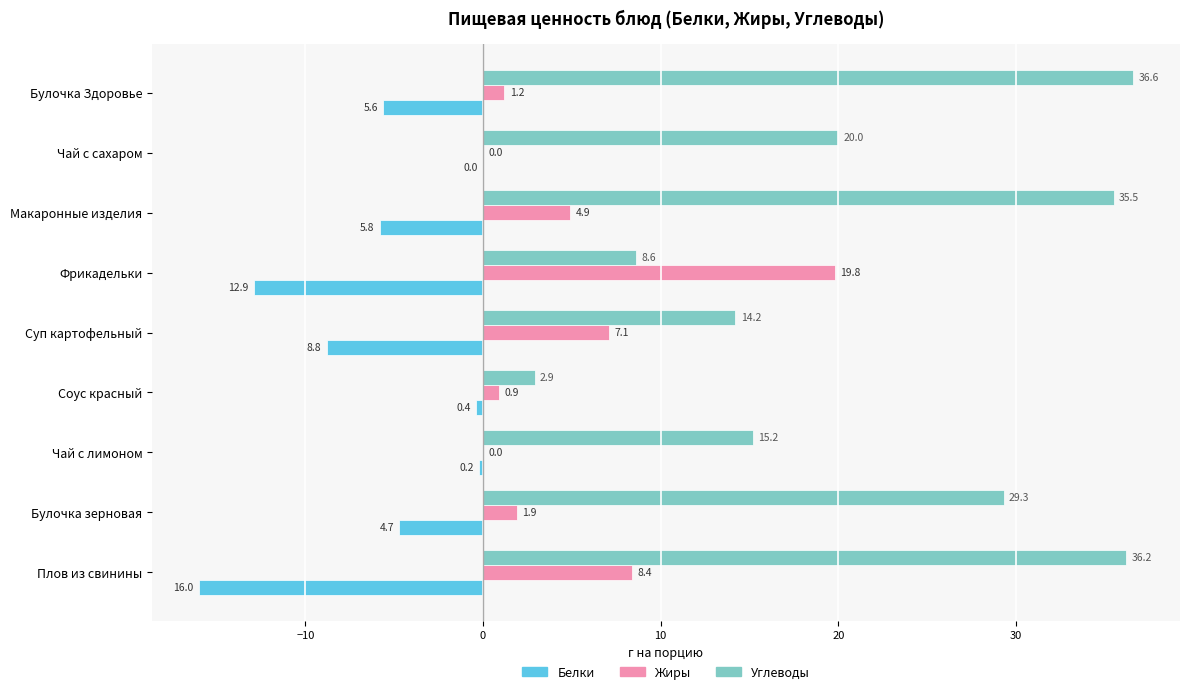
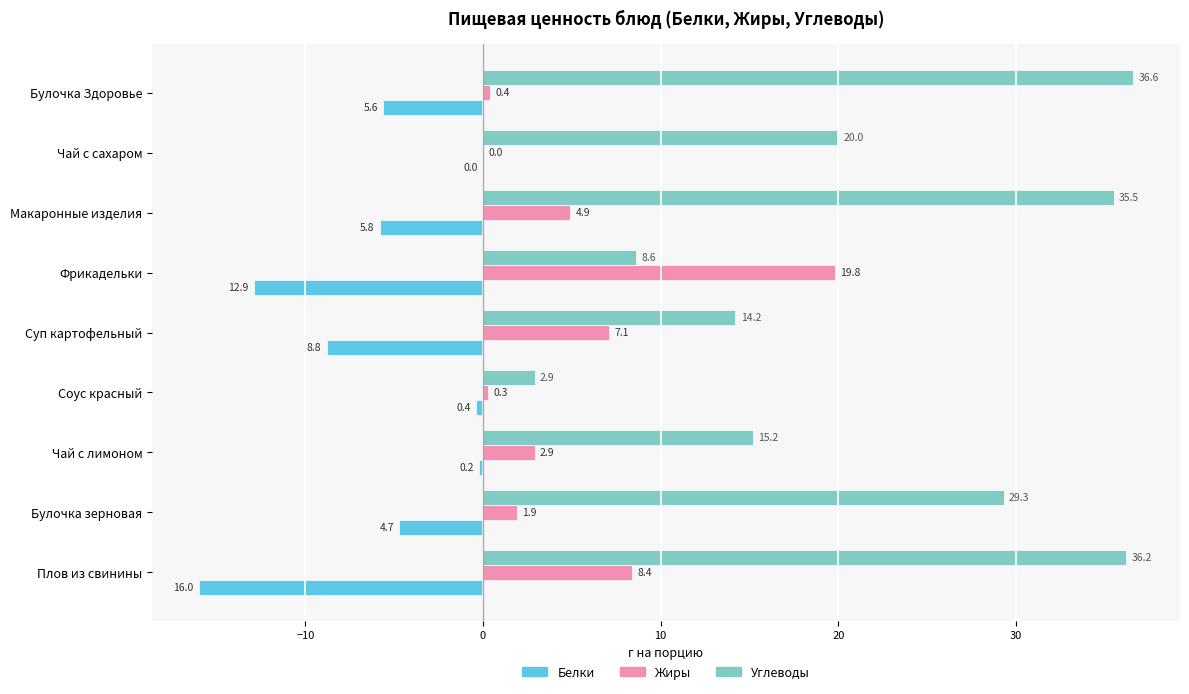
Жиры, Булочка Здоровье: 1.2 -> 0.4
Жиры, Соус красный: 0.9 -> 0.3
Жиры, Чай с лимоном: 0.0 -> 2.9
